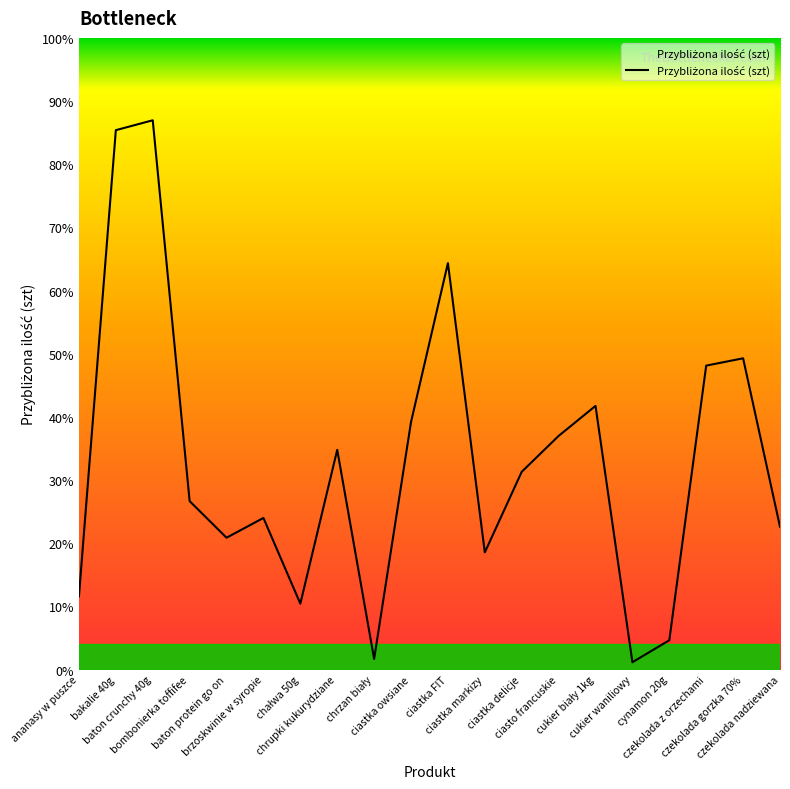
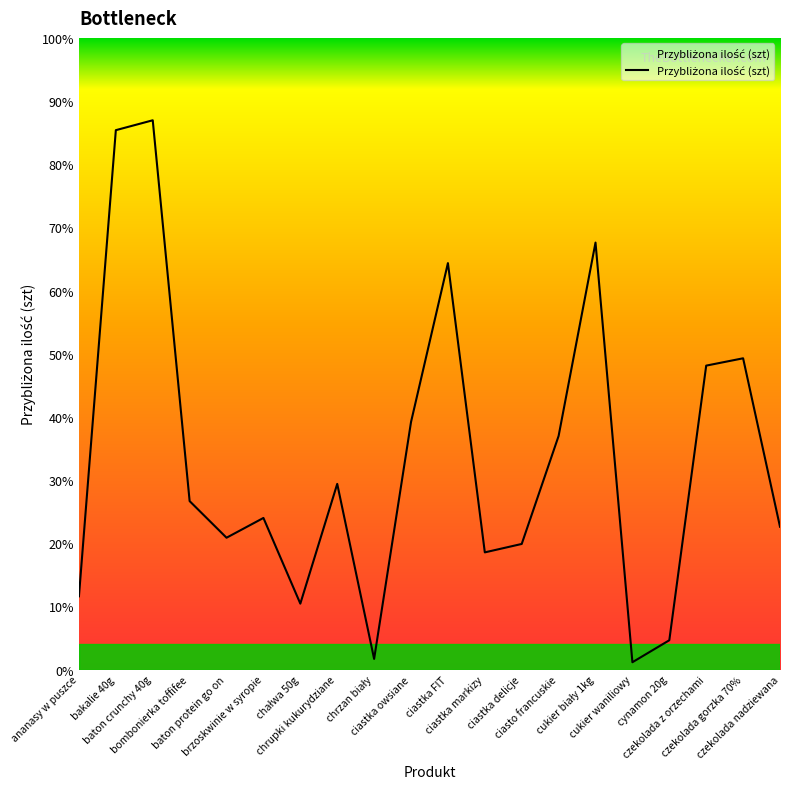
chrupki kukurydziane: 35% -> 29%
ciastka delicje: 31% -> 20%
cukier biały 1kg: 42% -> 68%
